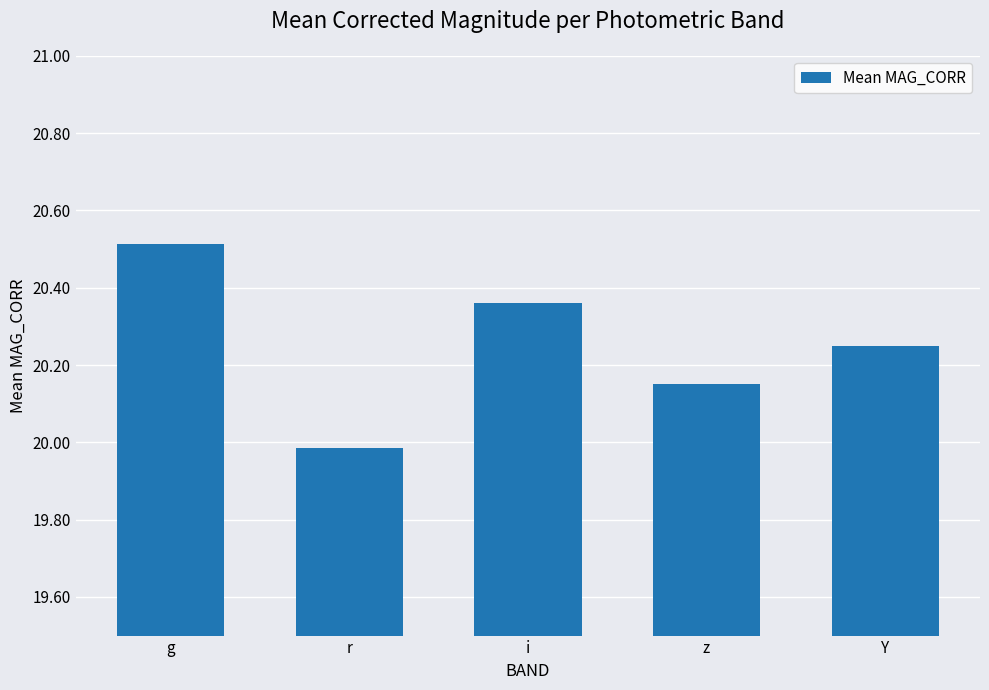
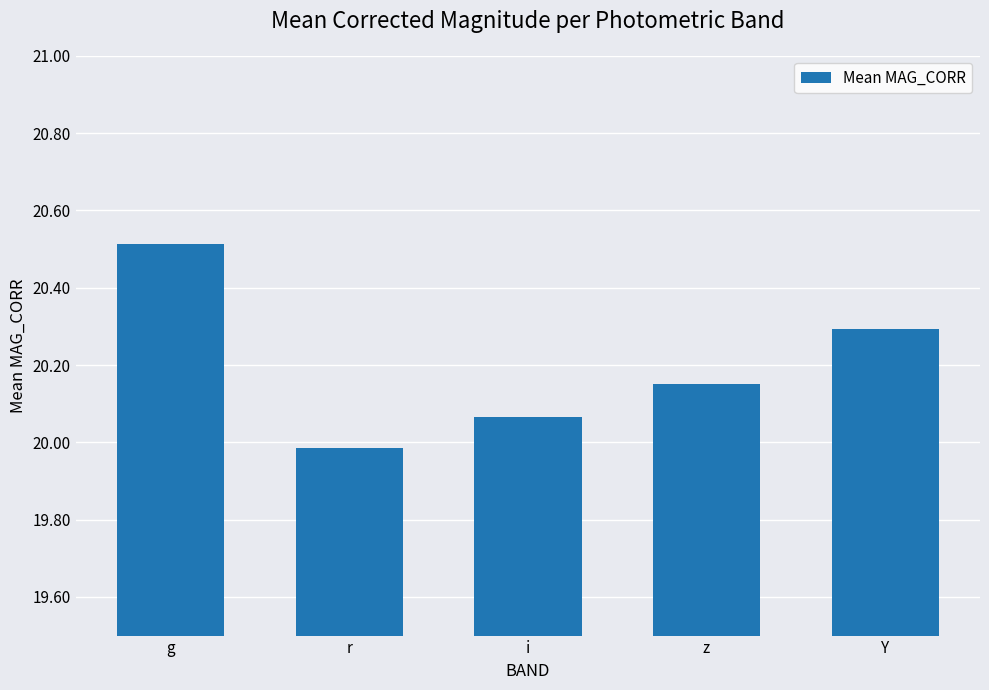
i: 20.36 -> 20.07
Y: 20.25 -> 20.29
